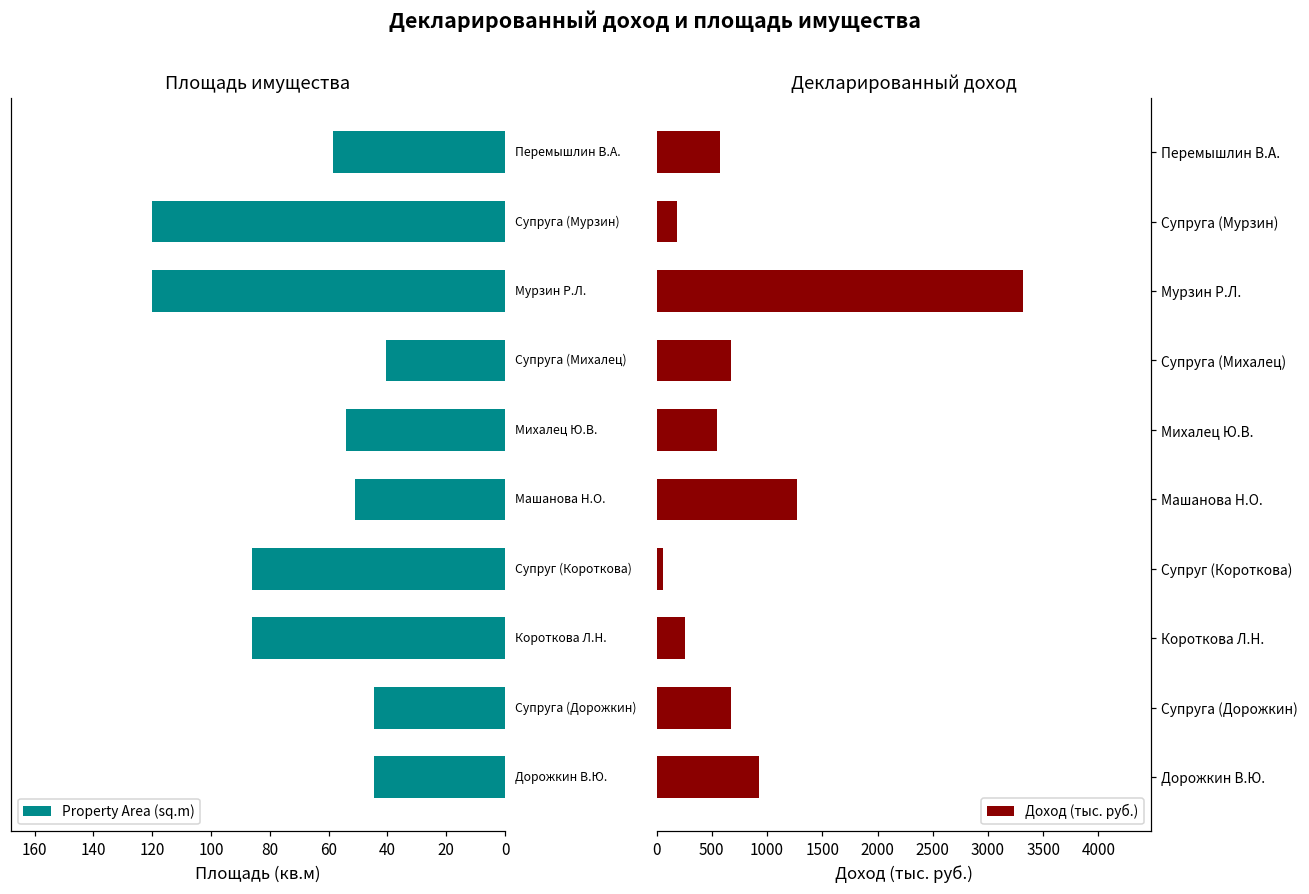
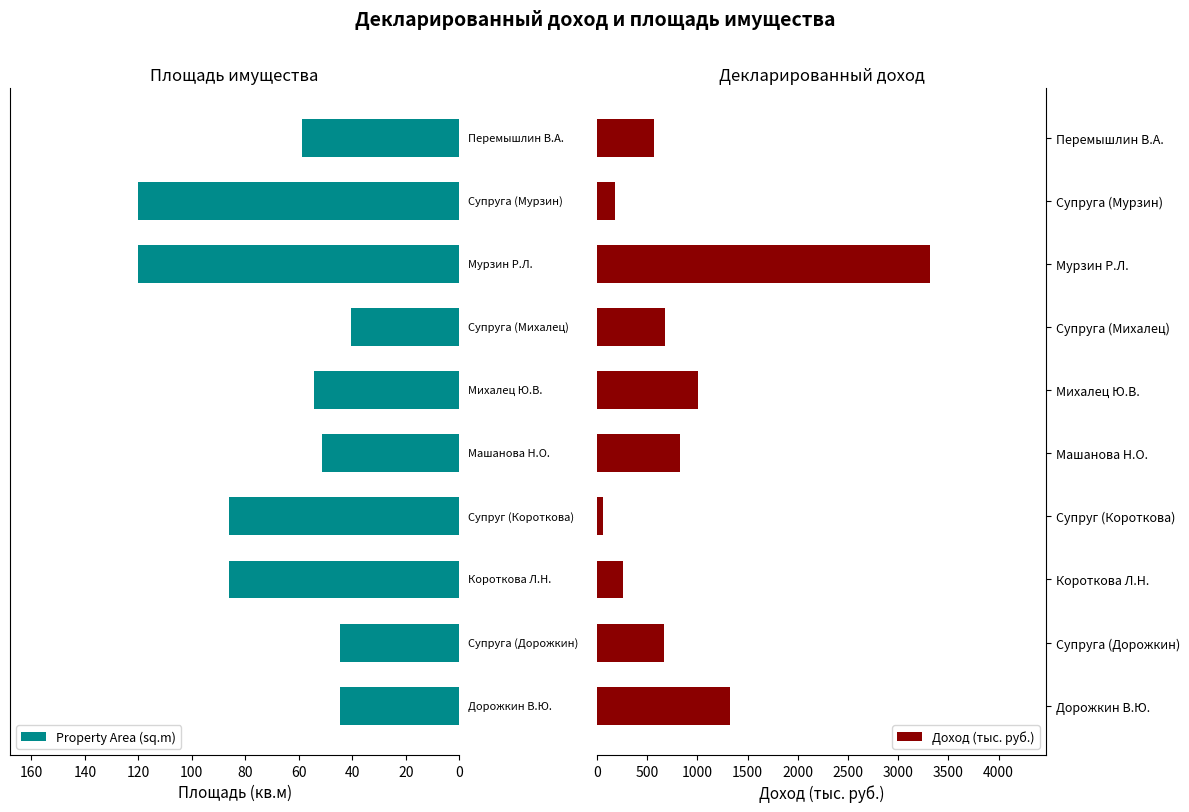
Декларированный доход, Михалец Ю.В.: 550 -> 1000
Декларированный доход, Машанова Н.О.: 1270 -> 830
Декларированный доход, Дорожкин В.Ю.: 930 -> 1320
